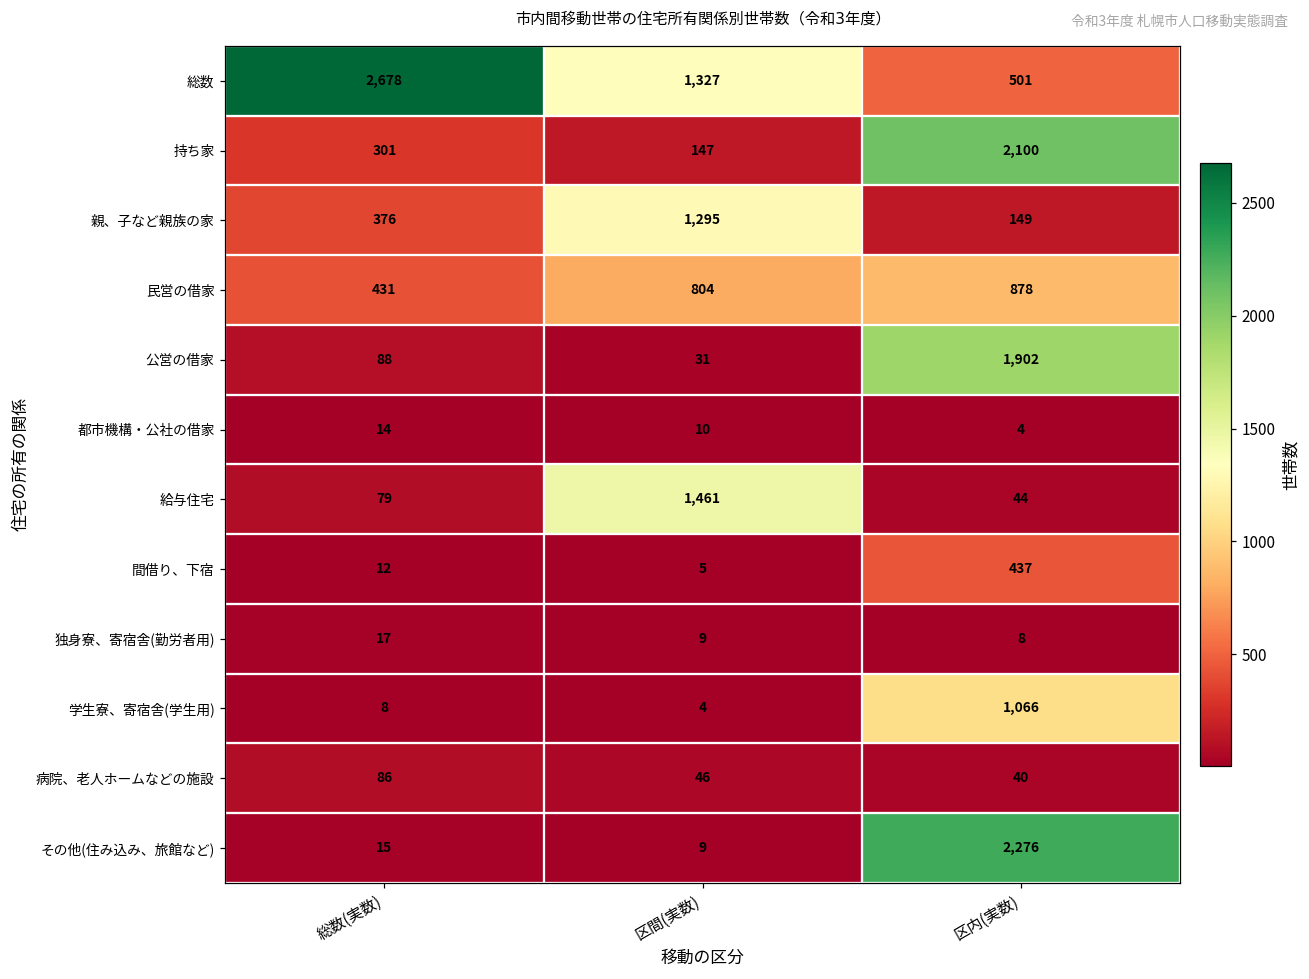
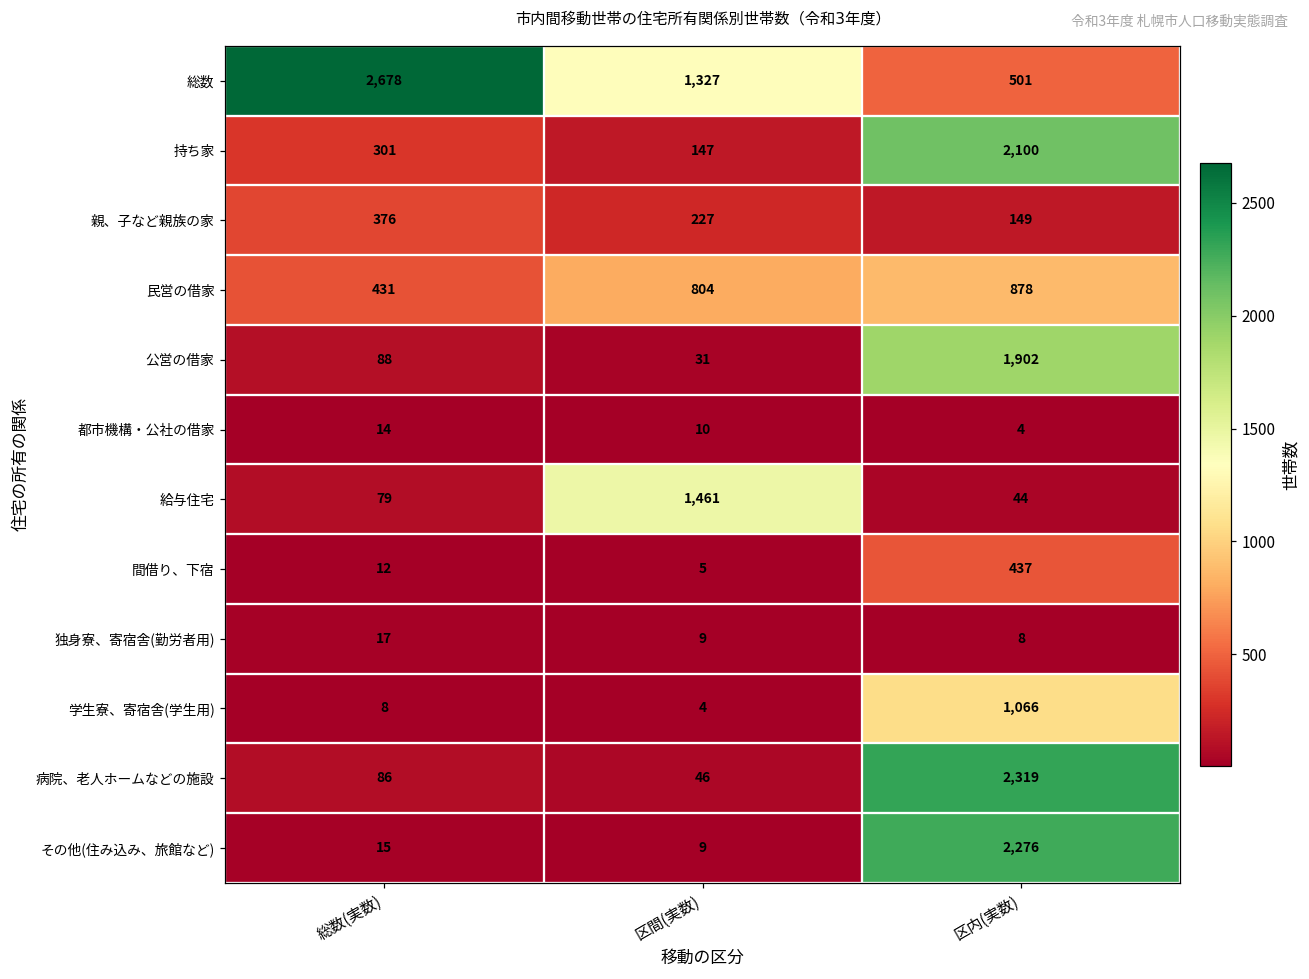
親、子など親族の家, 区間(実数): 1,295 -> 227
病院、老人ホームなどの施設, 区内(実数): 40 -> 2,319
